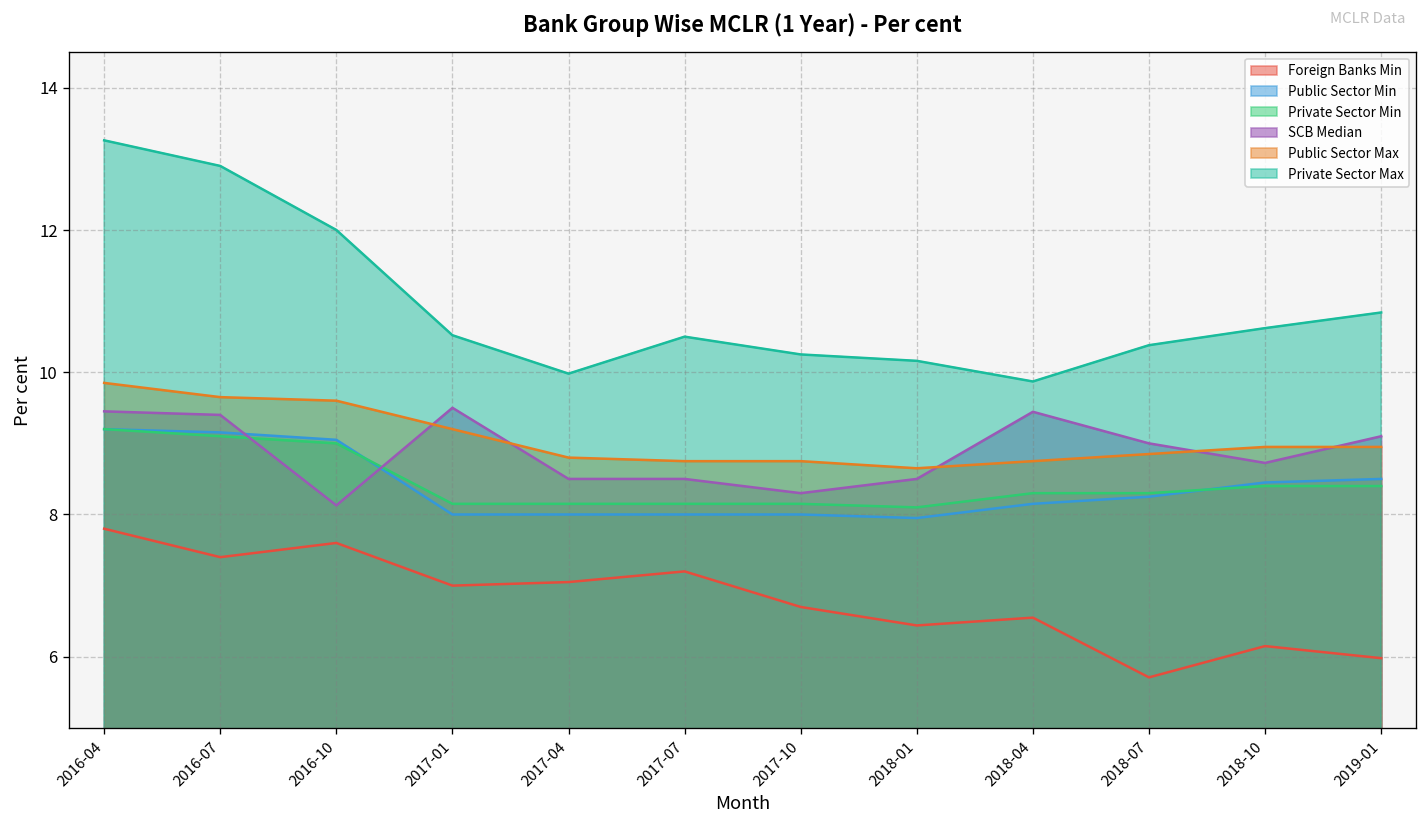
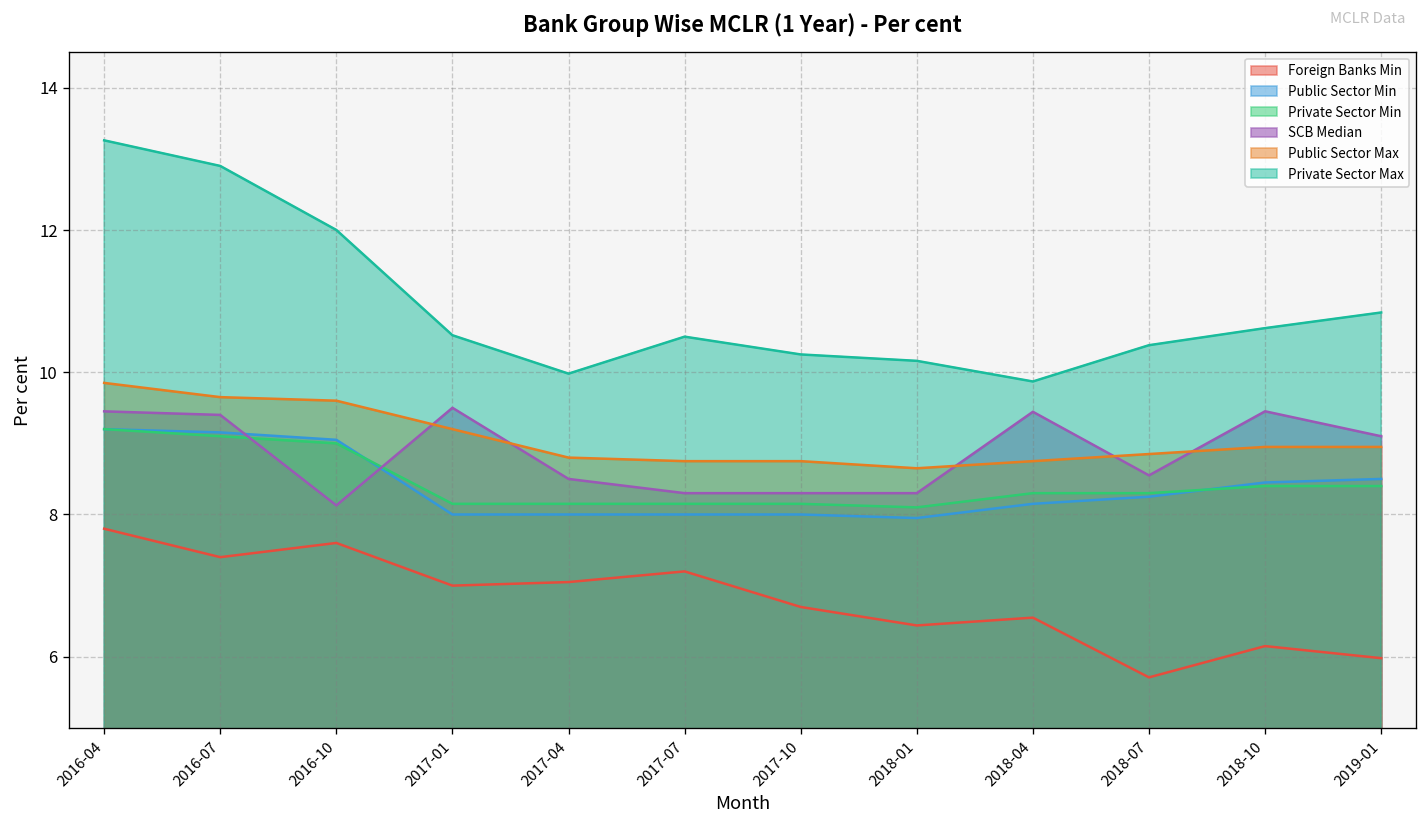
SCB Median, 2017-07: 8.5 -> 8.3
SCB Median, 2018-01: 8.5 -> 8.3
SCB Median, 2018-07: 9.0 -> 8.6
SCB Median, 2018-10: 8.7 -> 9.5
